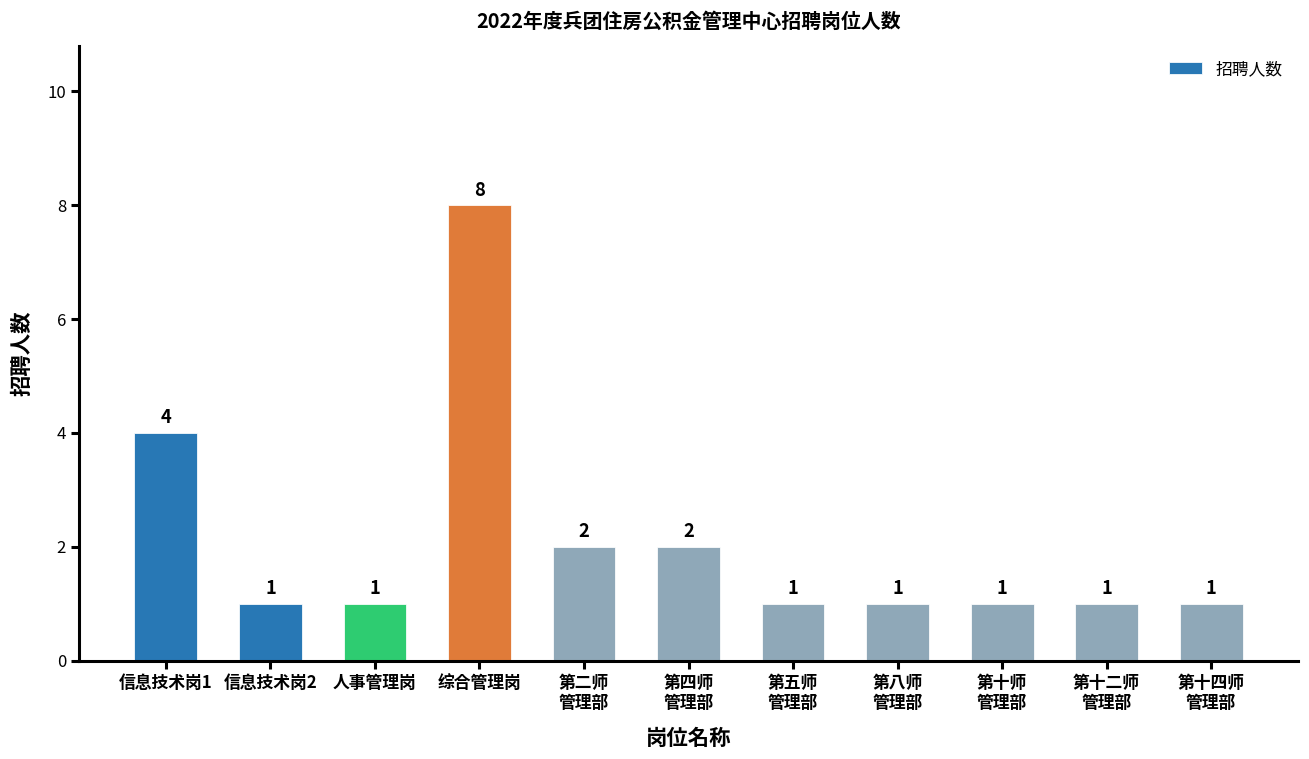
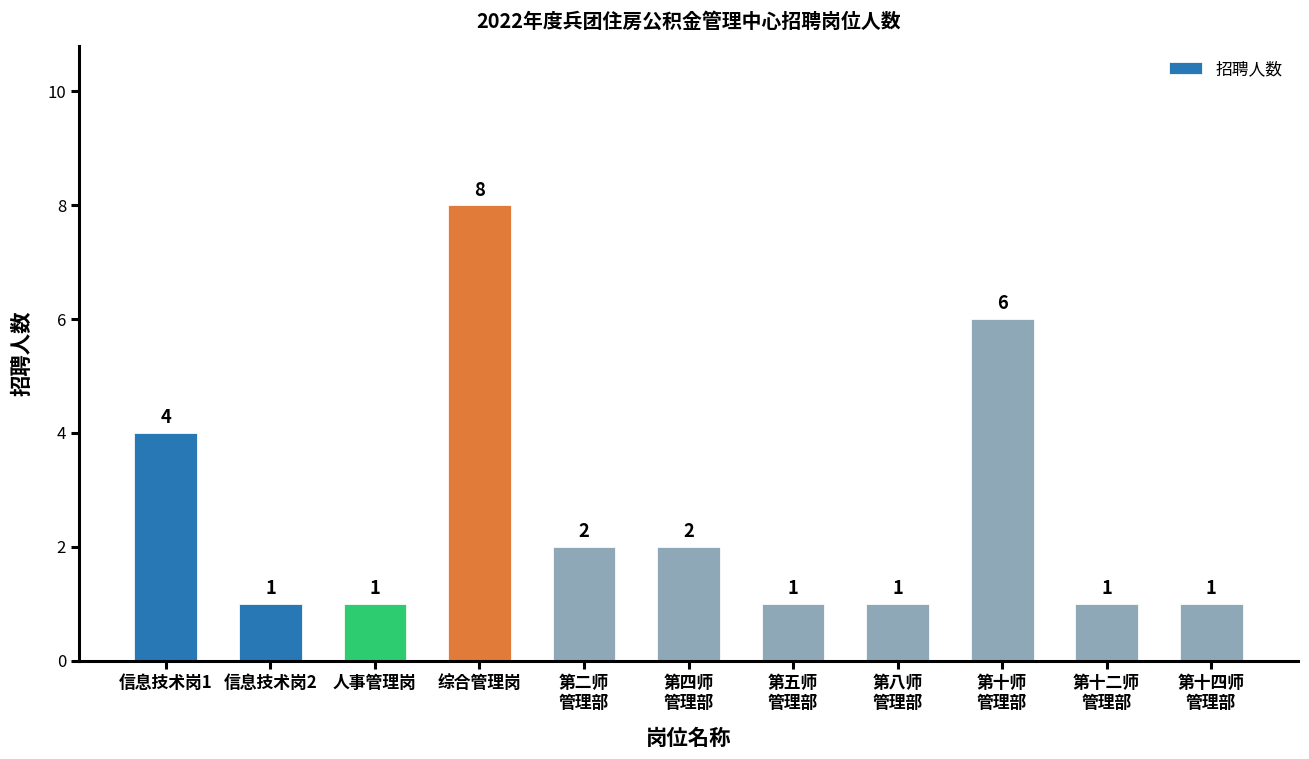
第十师 管理部: 1 -> 6
